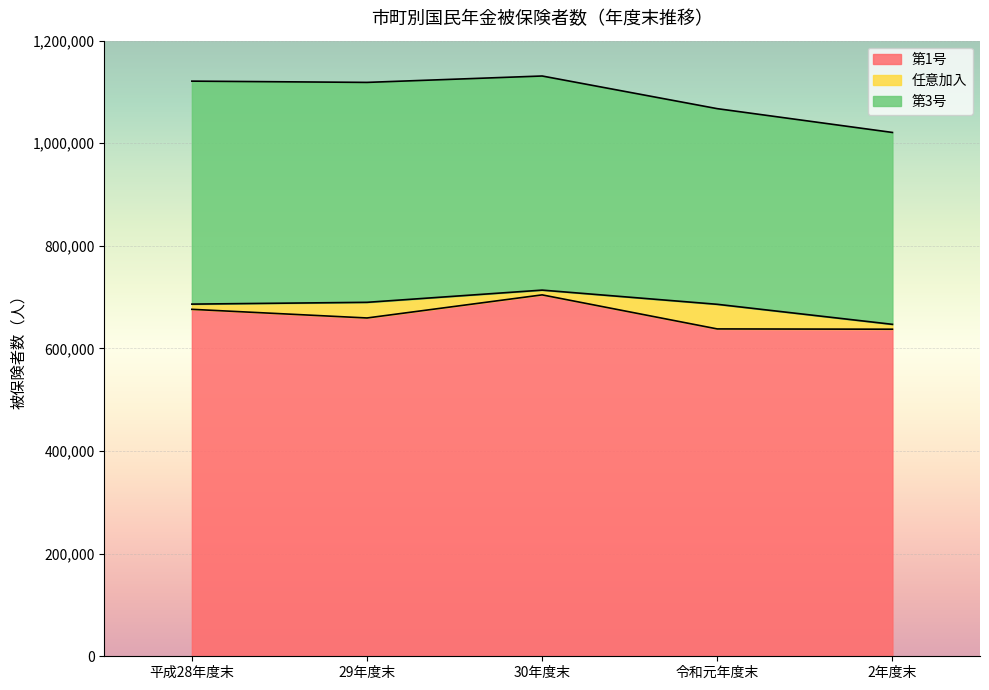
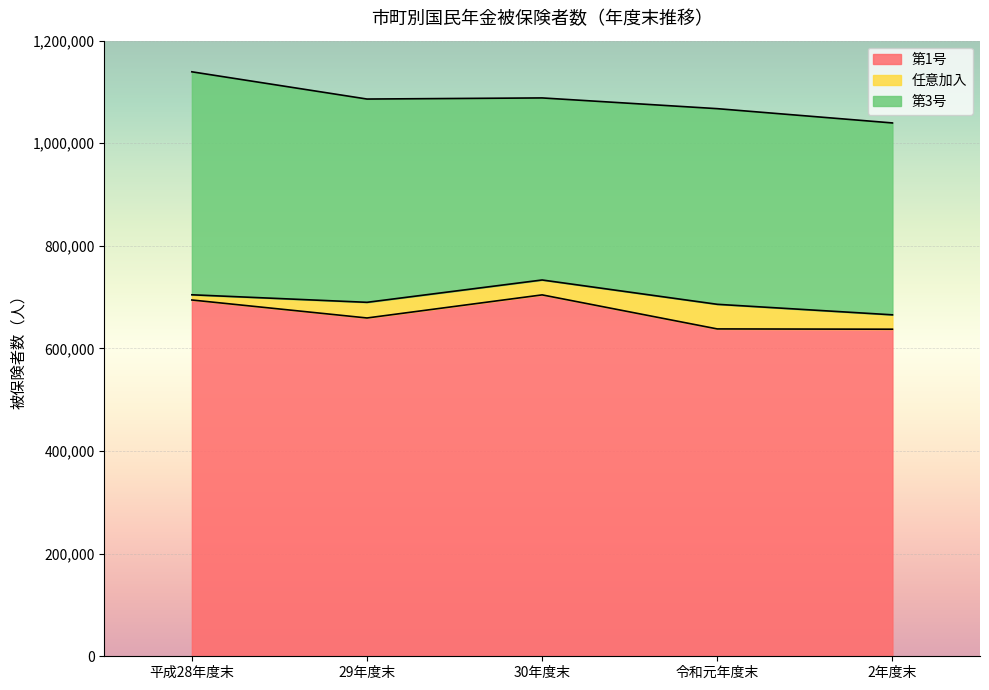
第1号, 平成28年度末: 680,000 -> 690,000
第3号, 29年度末: 430,000 -> 400,000
任意加入, 30年度末: 10,000 -> 30,000
第3号, 30年度末: 420,000 -> 350,000
任意加入, 2年度末: 10,000 -> 30,000
